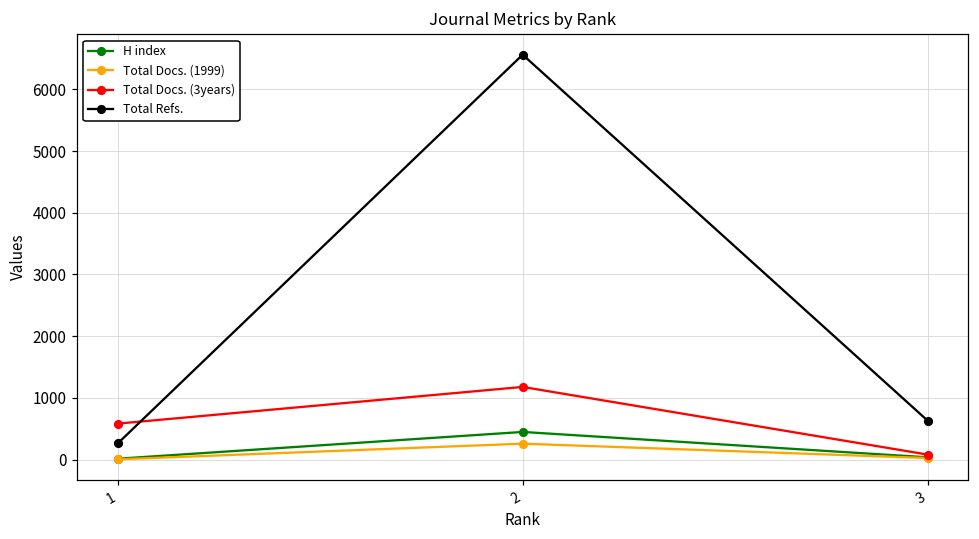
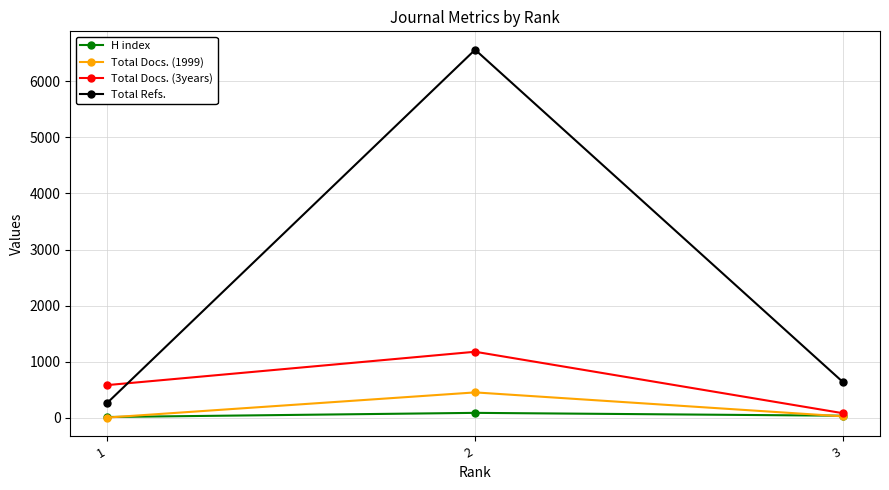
H index, 2: 400 -> 100
Total Docs. (1999), 2: 300 -> 500
